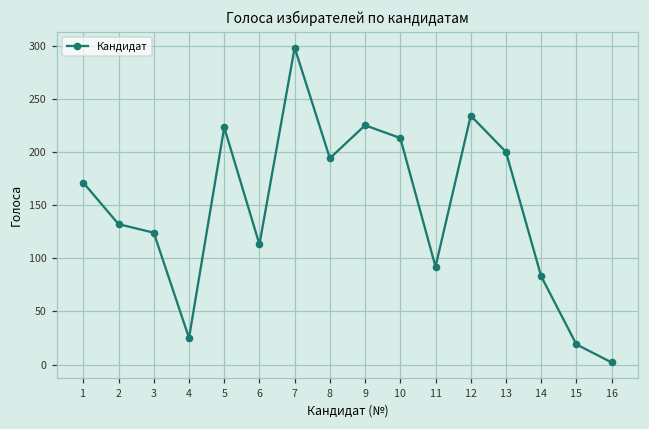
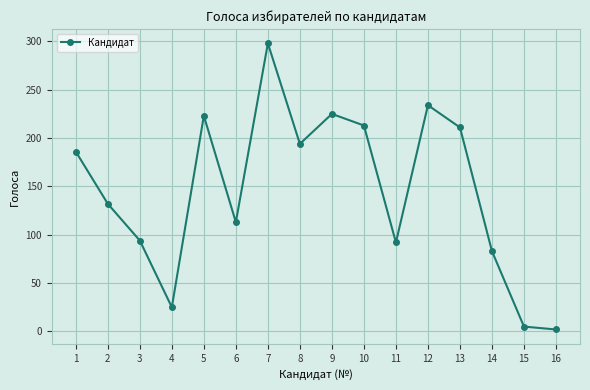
1: 170 -> 190
3: 120 -> 90
13: 200 -> 210
15: 20 -> 10
